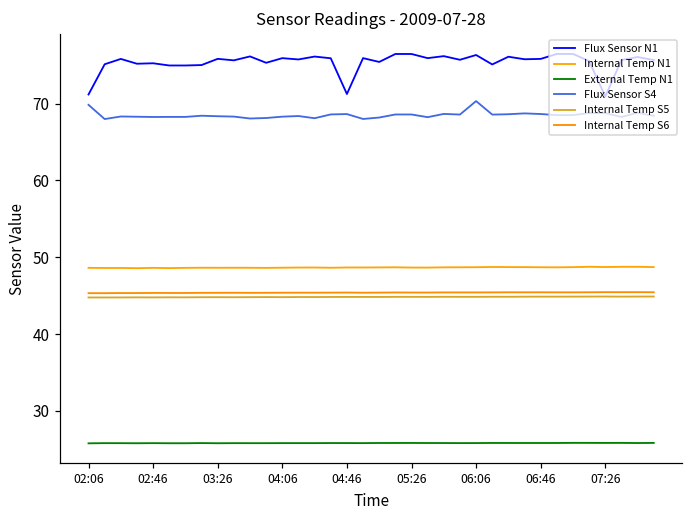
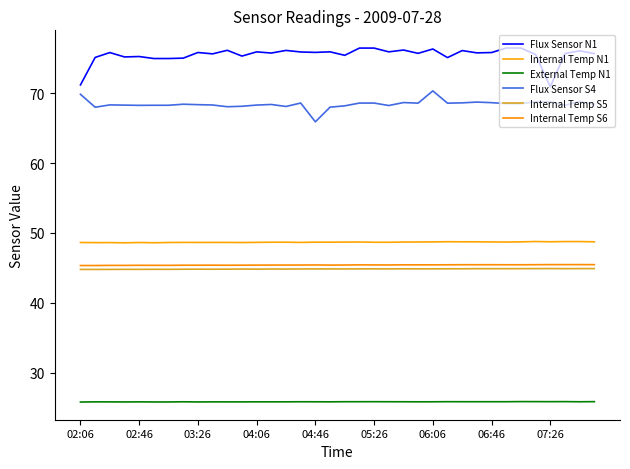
Flux Sensor N1, 04:46: 71 -> 76
Flux Sensor S4, 04:46: 69 -> 66
